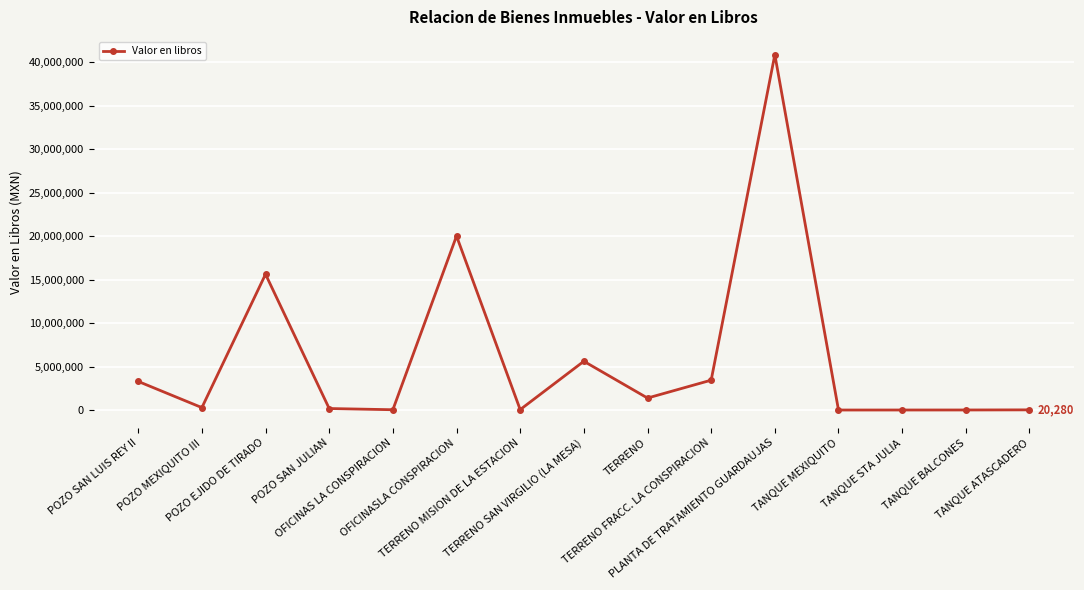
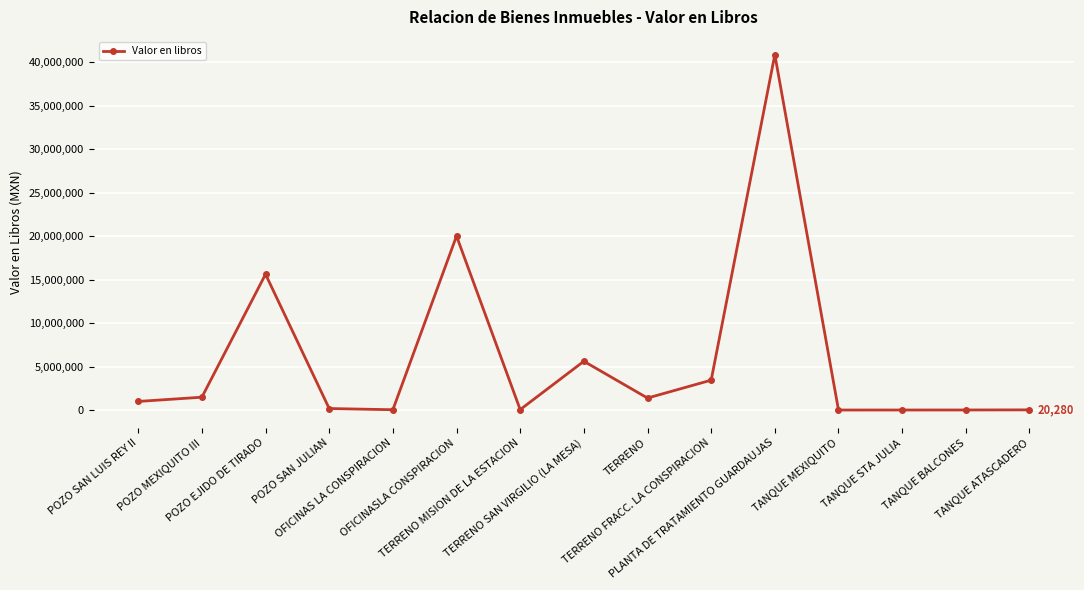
POZO SAN LUIS REY II: 3,000,000 -> 1,000,000
POZO MEXIQUITO III: 0 -> 1,000,000
